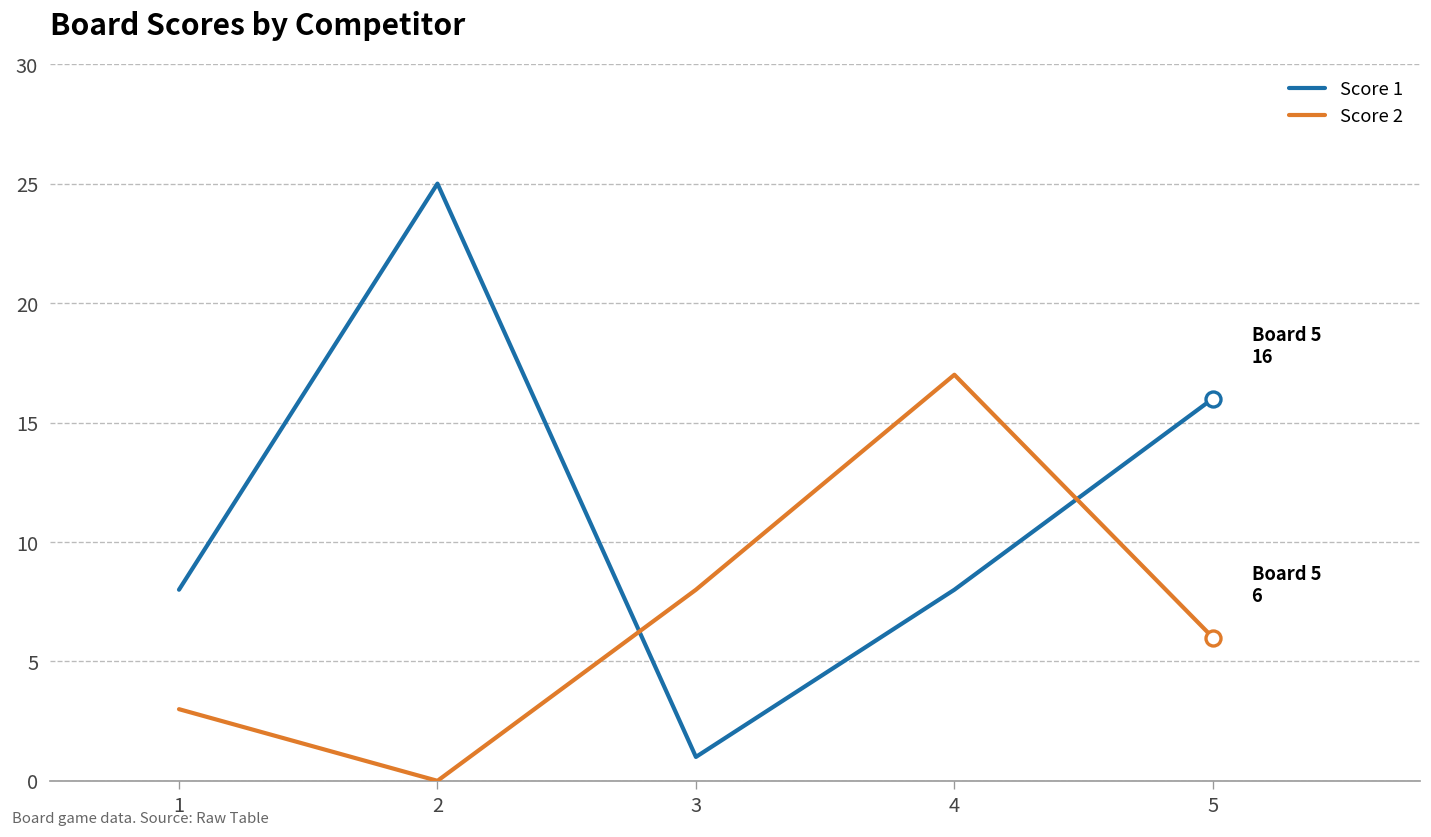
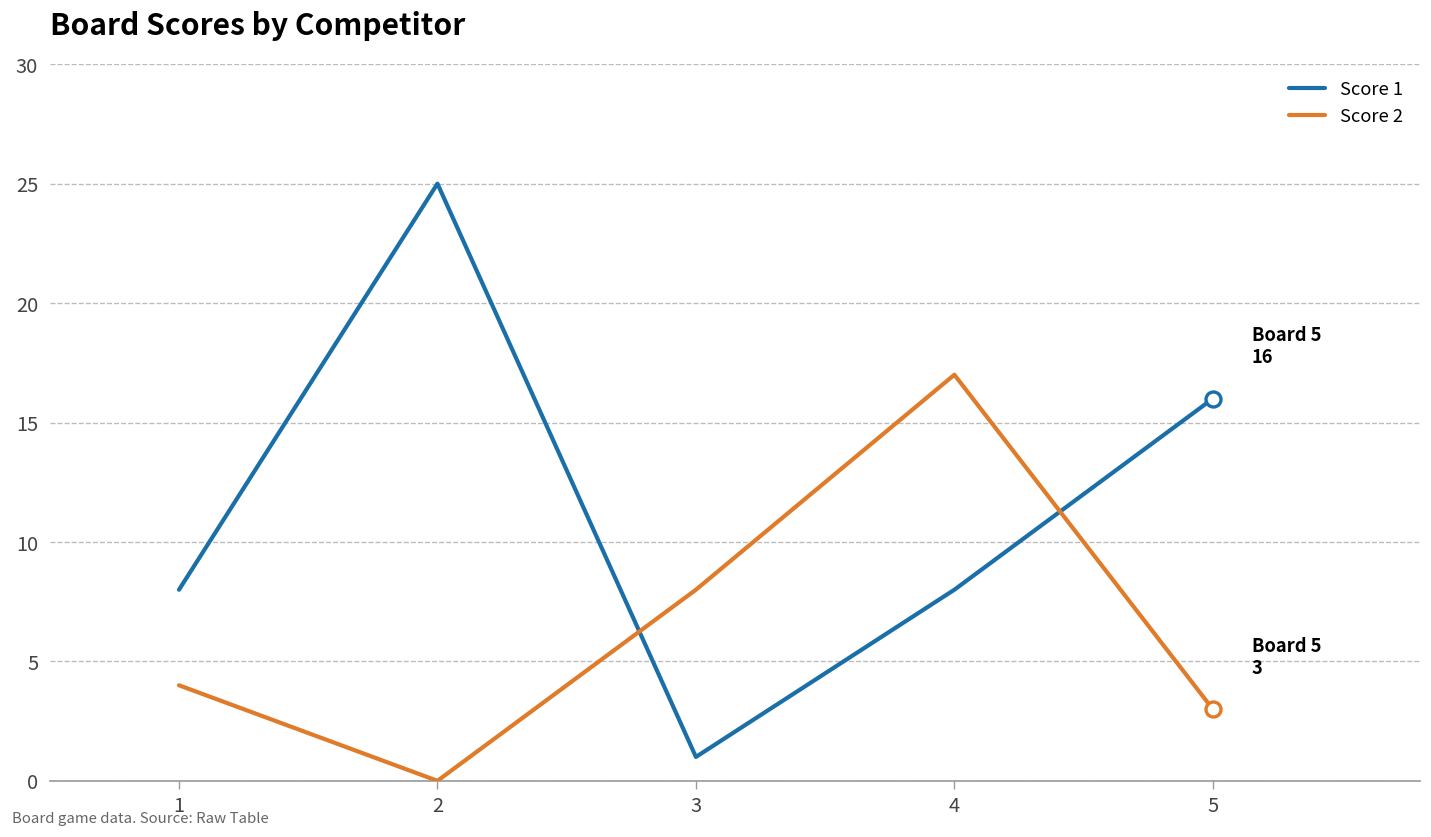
Score 2, 1: 3 -> 4
Score 2, 5: 6 -> 3
